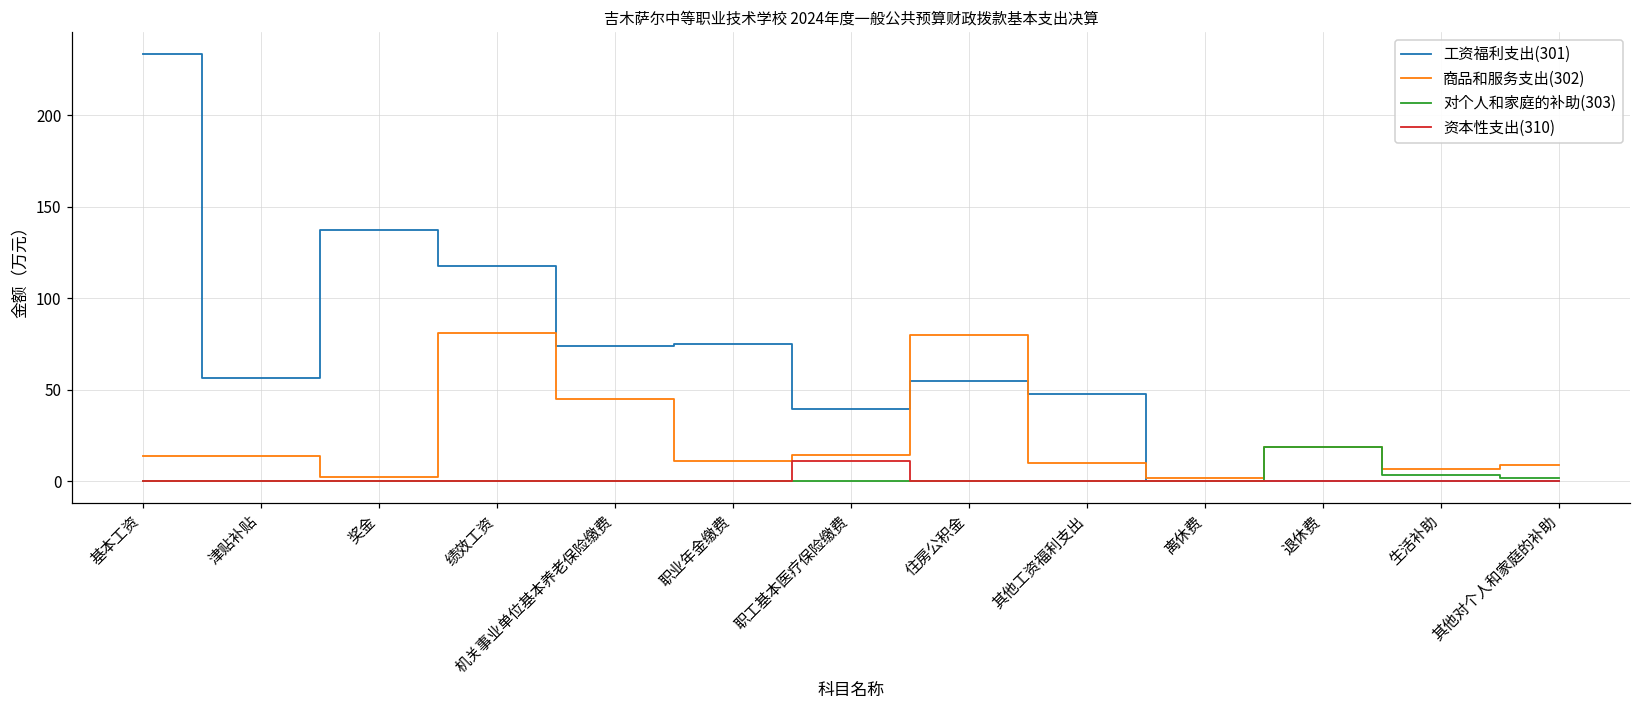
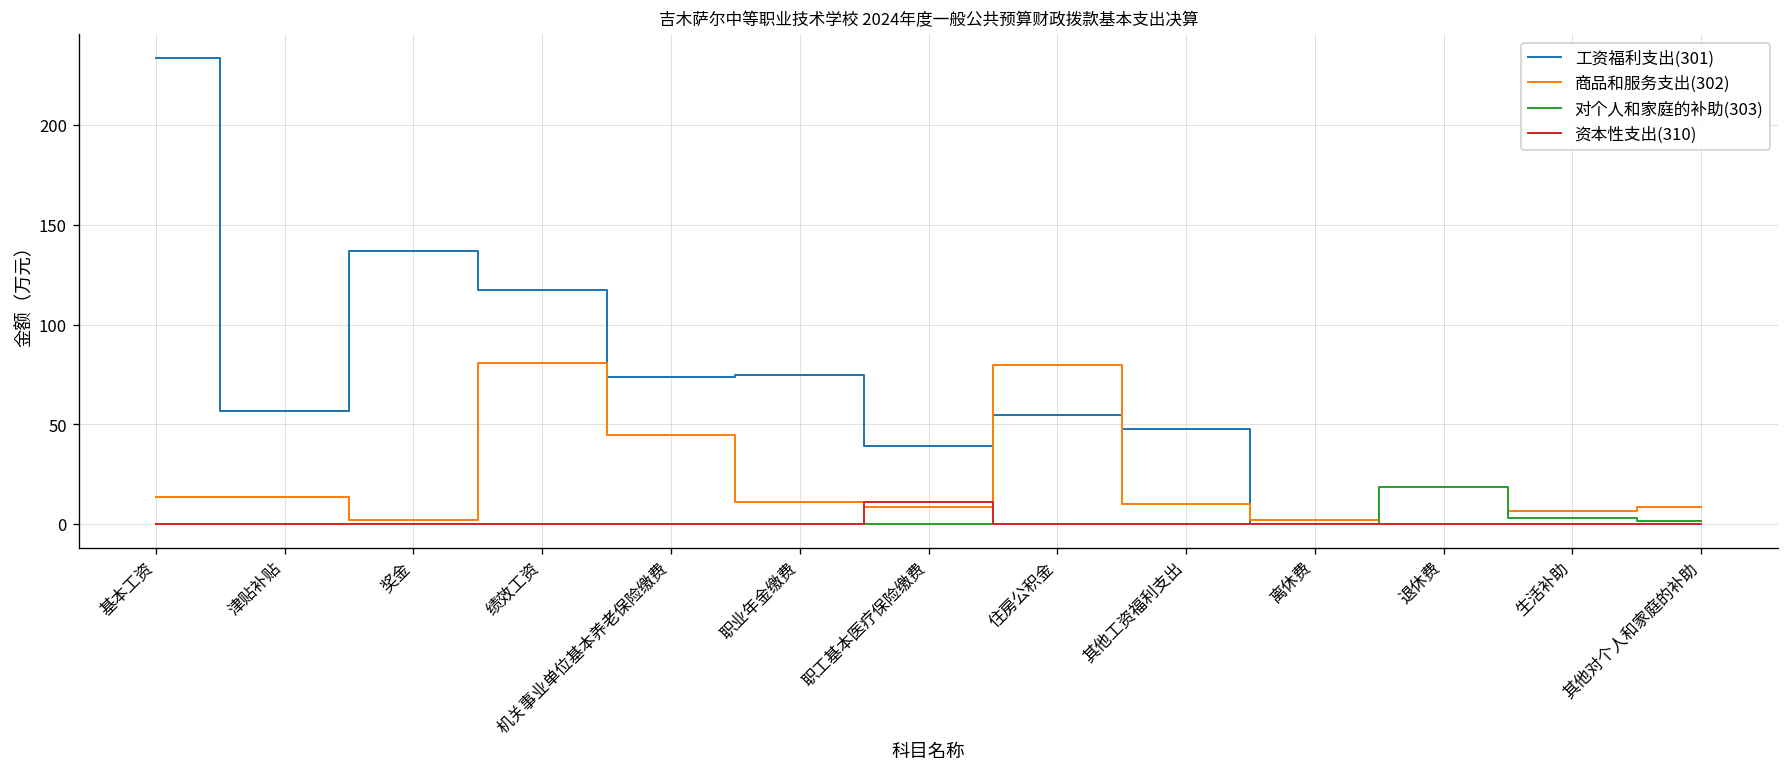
商品和服务支出(302), 职工基本医疗保险缴费: 15 -> 8
